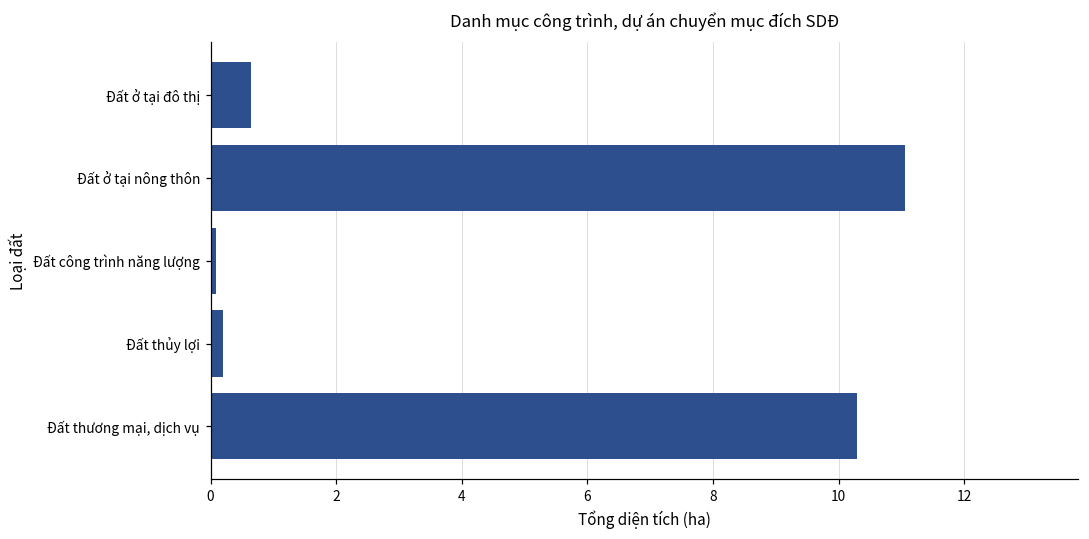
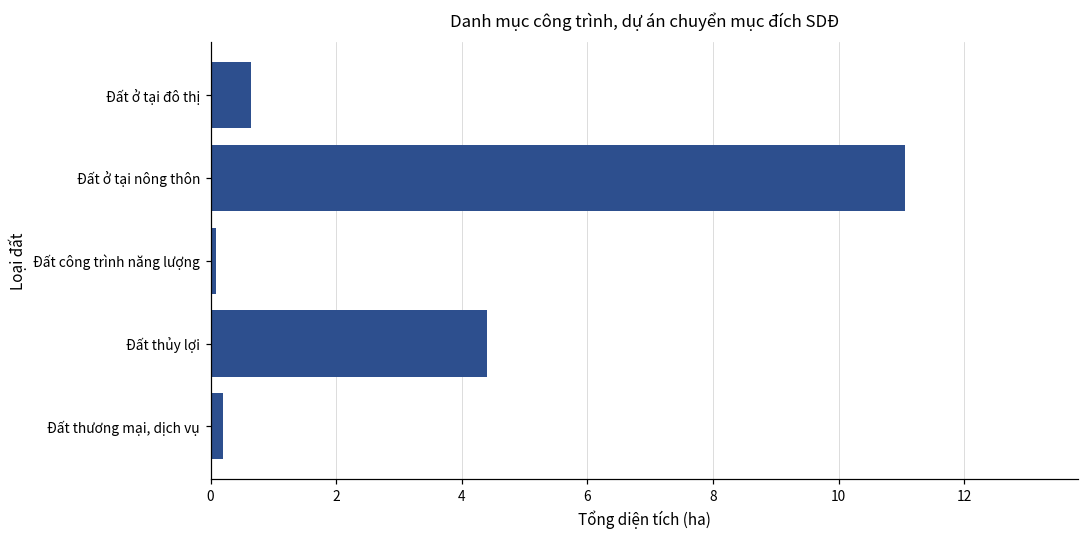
Đất thủy lợi: 0.2 -> 4.4
Đất thương mại, dịch vụ: 10.3 -> 0.2
